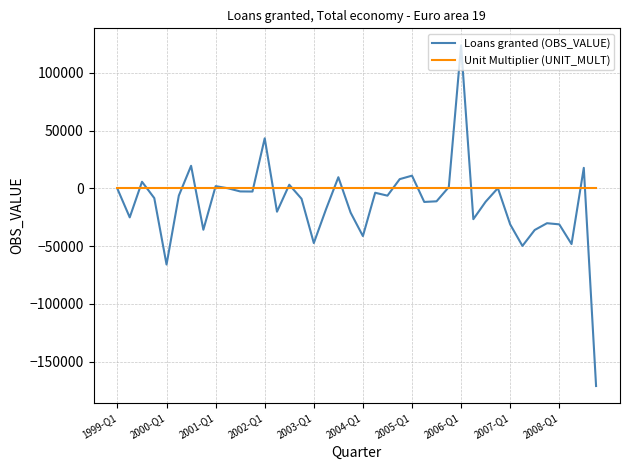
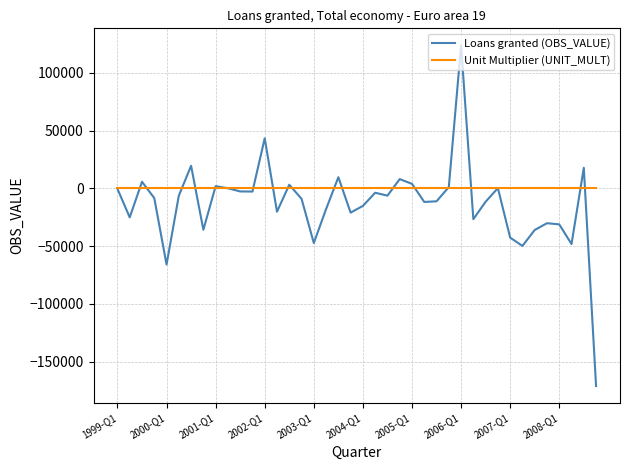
Loans granted (OBS_VALUE), 2004-Q1: -41000 -> -15000
Loans granted (OBS_VALUE), 2005-Q1: 11000 -> 4000
Loans granted (OBS_VALUE), 2007-Q1: -31000 -> -43000
